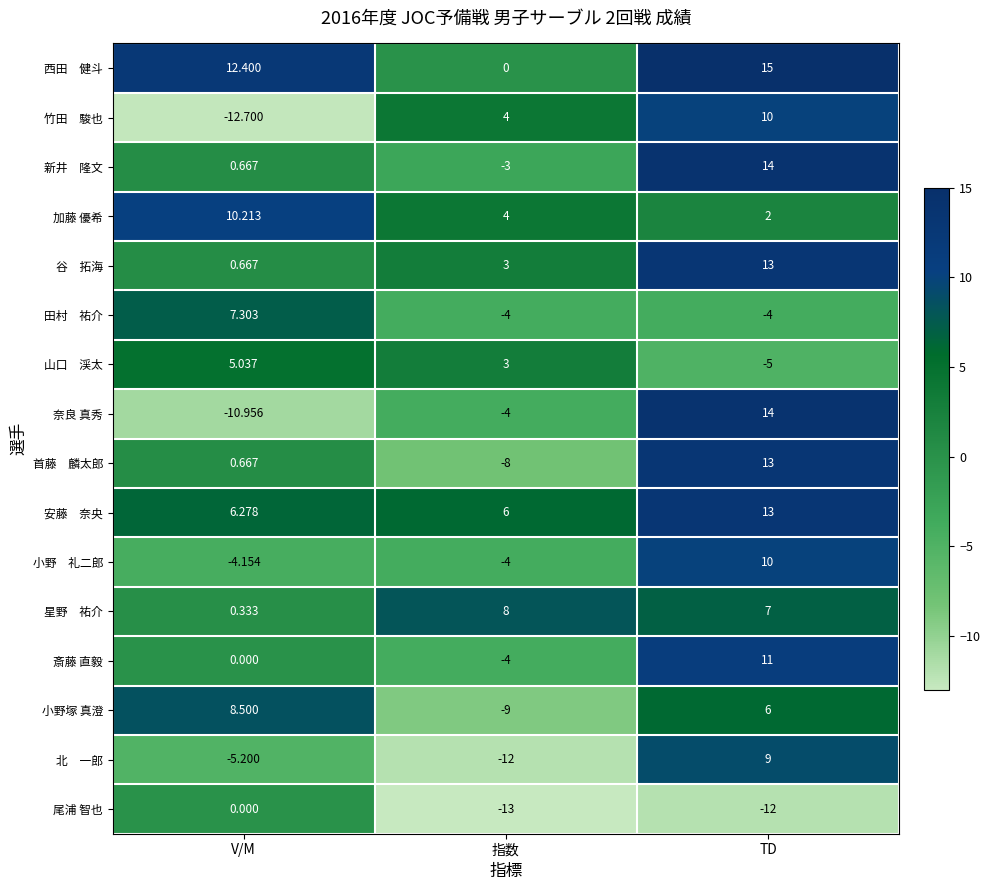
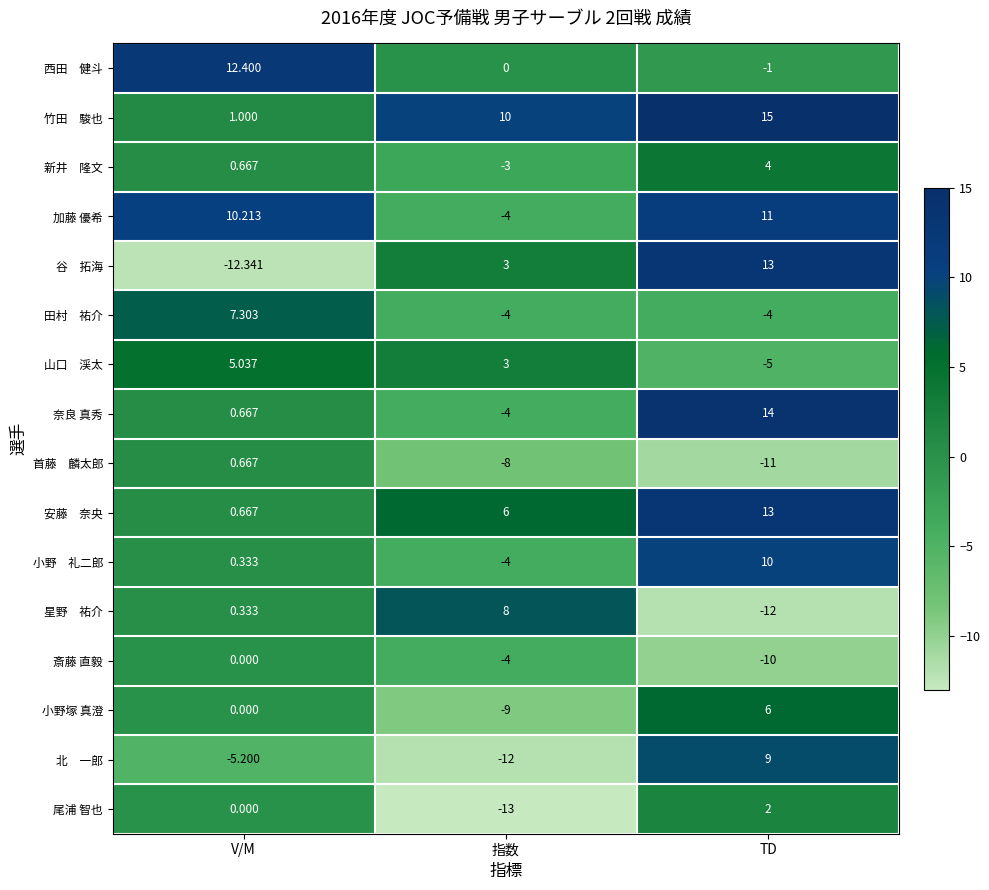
西田 健斗, TD: 15 -> -1
竹田 駿也, V/M: -12.700 -> 1.000
竹田 駿也, 指数: 4 -> 10
竹田 駿也, TD: 10 -> 15
新井 隆文, TD: 14 -> 4
加藤 優希, 指数: 4 -> -4
加藤 優希, TD: 2 -> 11
谷 拓海, V/M: 0.667 -> -12.341
奈良 真秀, V/M: -10.956 -> 0.667
首藤 麟太郎, TD: 13 -> -11
安藤 奈央, V/M: 6.278 -> 0.667
小野 礼二郎, V/M: -4.154 -> 0.333
星野 祐介, TD: 7 -> -12
斎藤 直毅, TD: 11 -> -10
小野塚 真澄, V/M: 8.500 -> 0.000
尾浦 智也, TD: -12 -> 2
